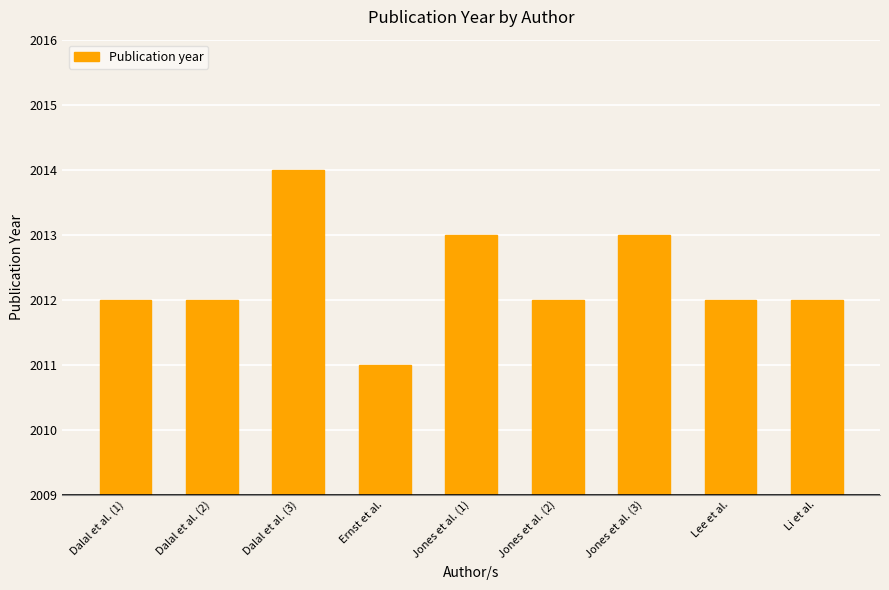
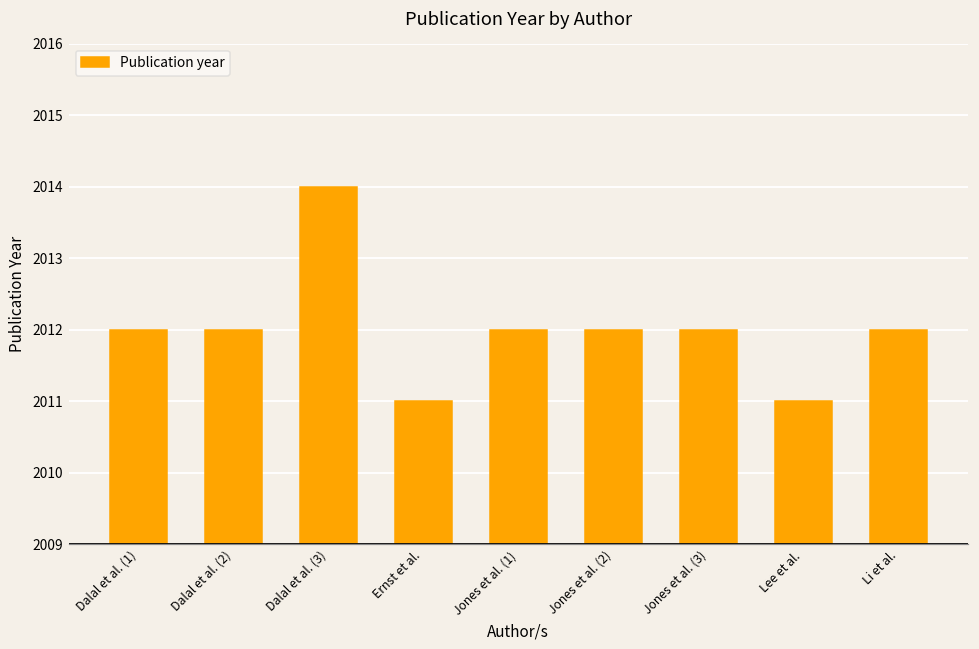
Jones et al. (1): 2013 -> 2012
Jones et al. (3): 2013 -> 2012
Lee et al.: 2012 -> 2011
